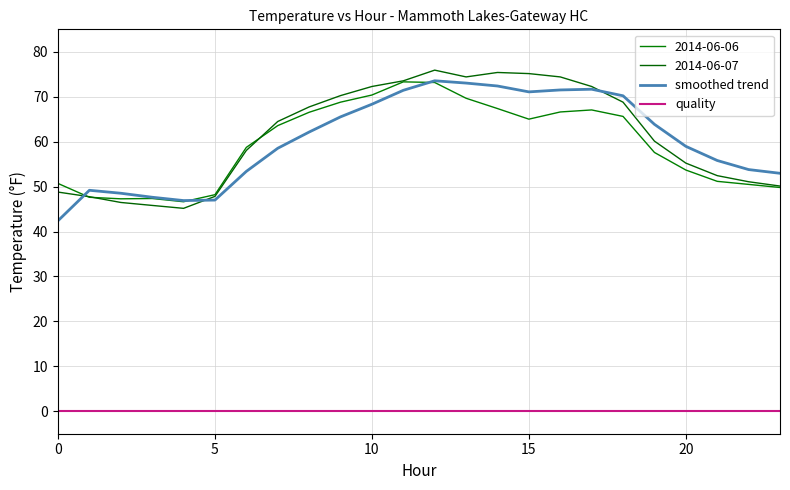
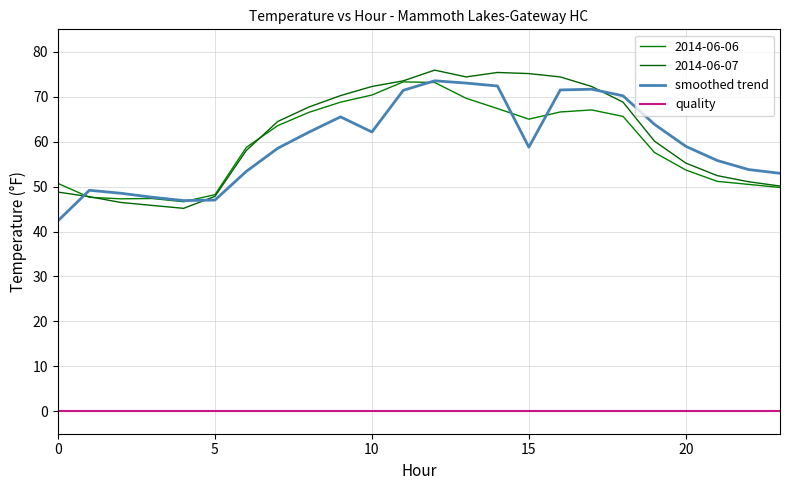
smoothed trend, 10: 68 -> 62
smoothed trend, 15: 71 -> 59
